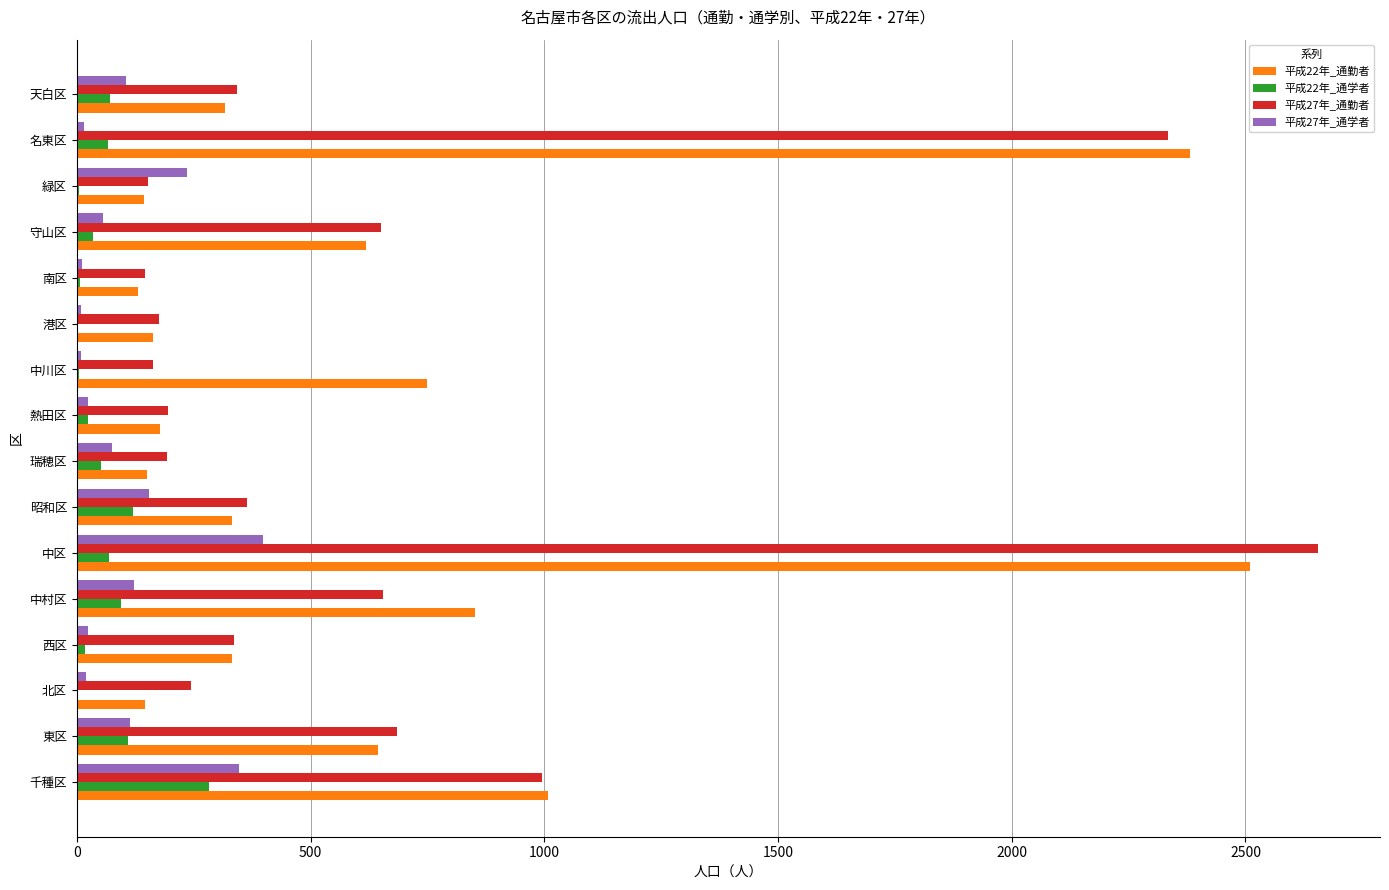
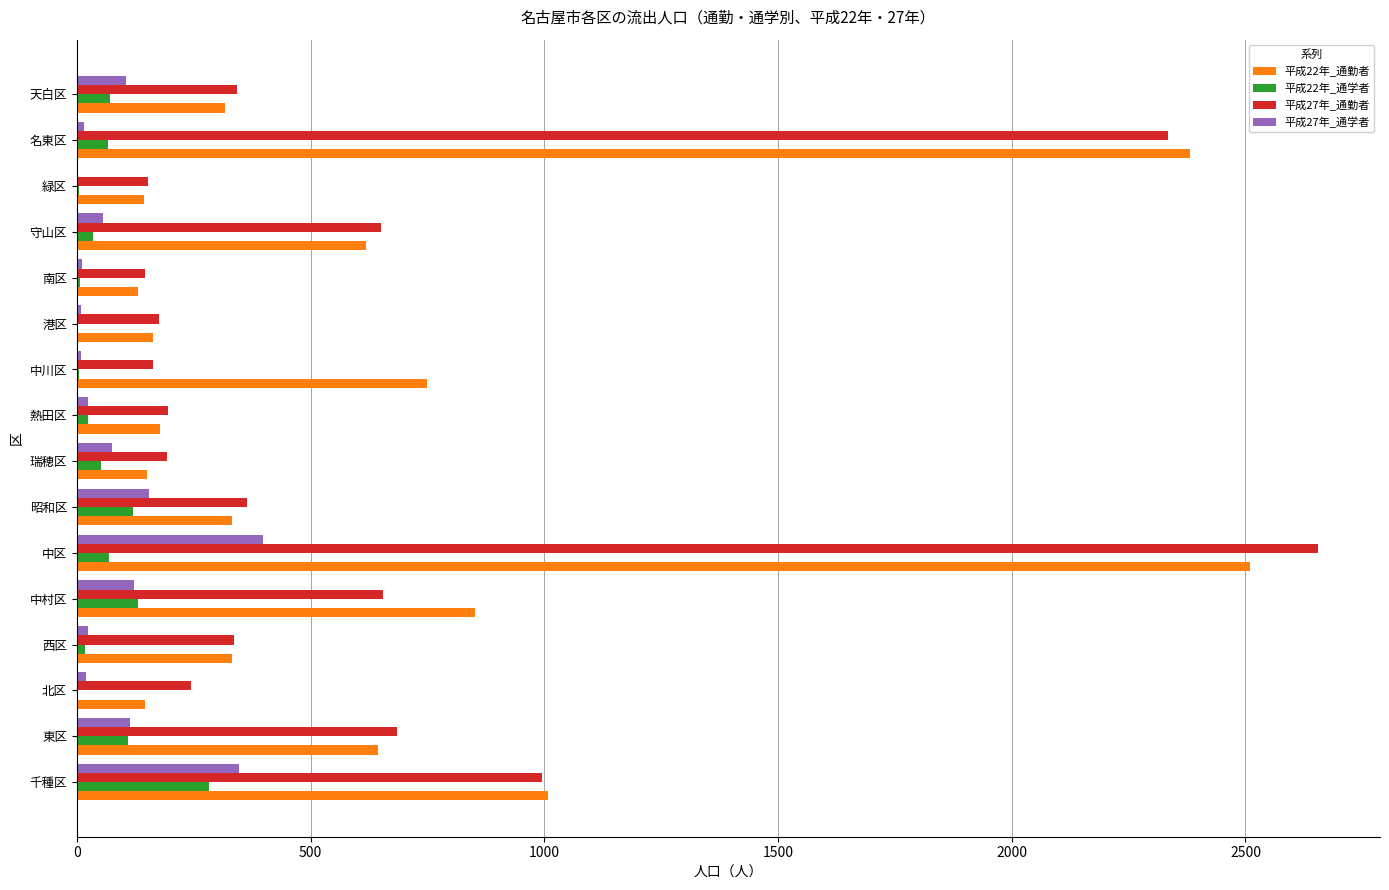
平成27年_通学者, 緑区: 240 -> 0
平成22年_通学者, 中村区: 100 -> 130
